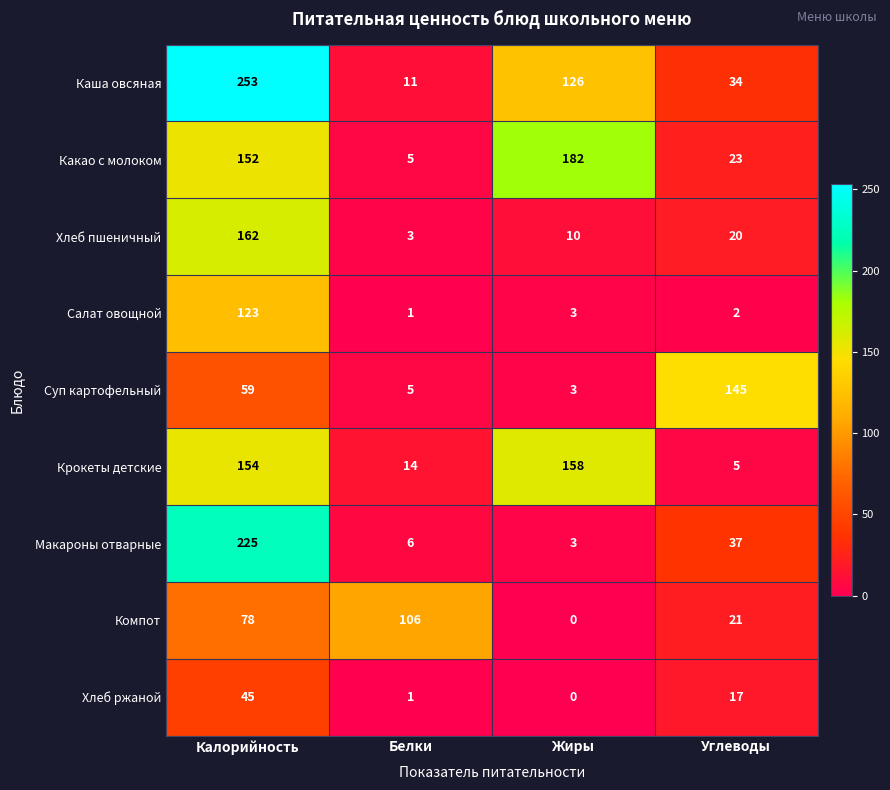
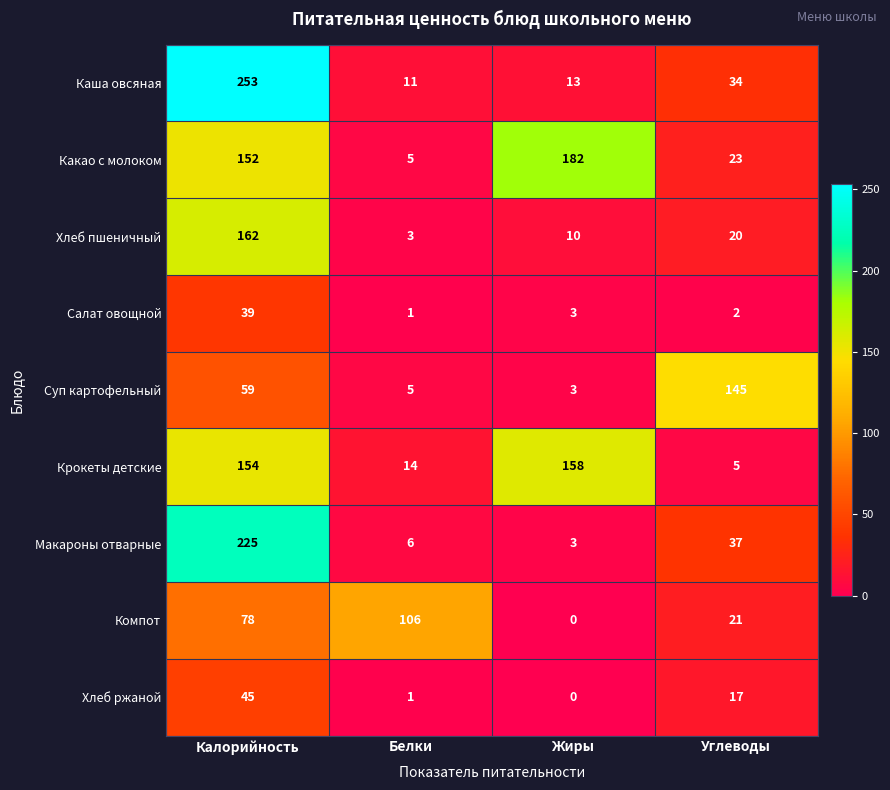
Каша овсяная, Жиры: 126 -> 13
Салат овощной, Калорийность: 123 -> 39
